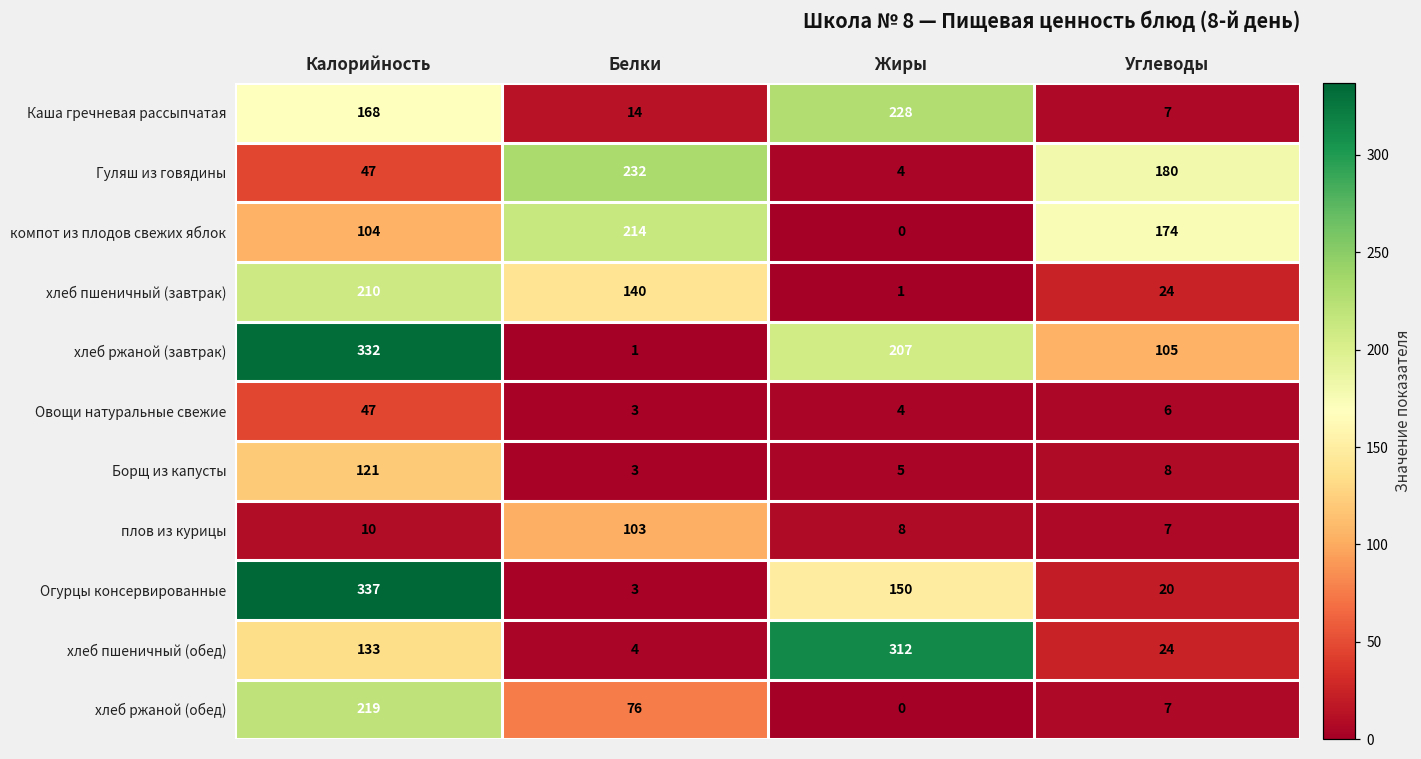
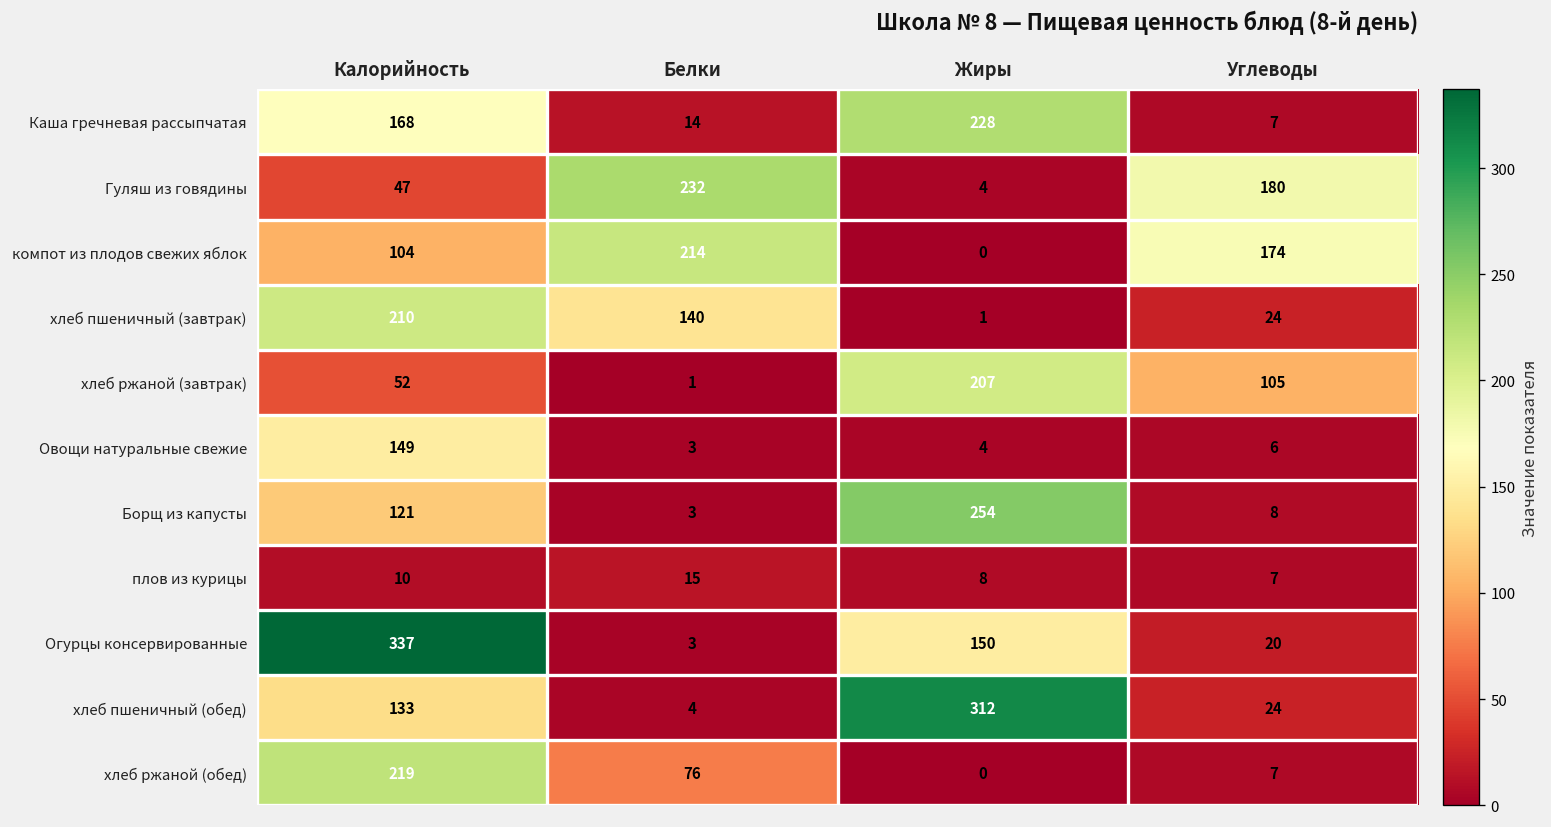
хлеб ржаной (завтрак), Калорийность: 332 -> 52
Овощи натуральные свежие, Калорийность: 47 -> 149
Борщ из капусты, Жиры: 5 -> 254
плов из курицы, Белки: 103 -> 15
